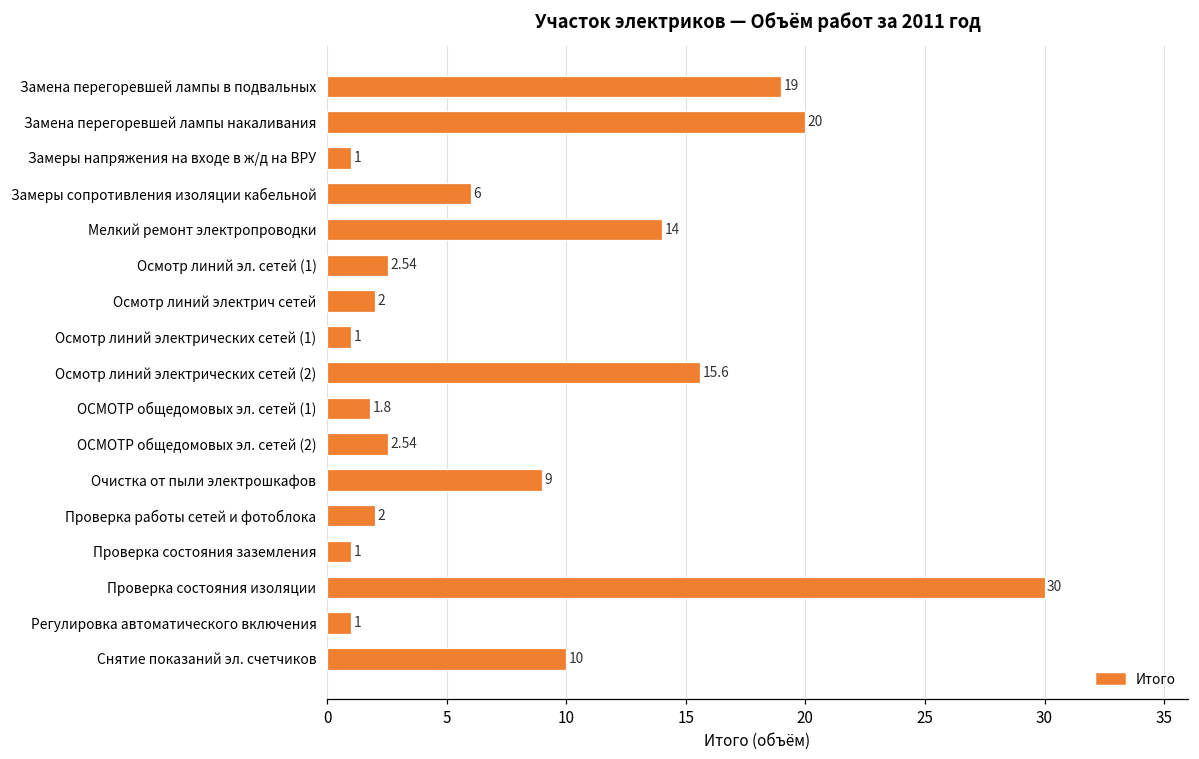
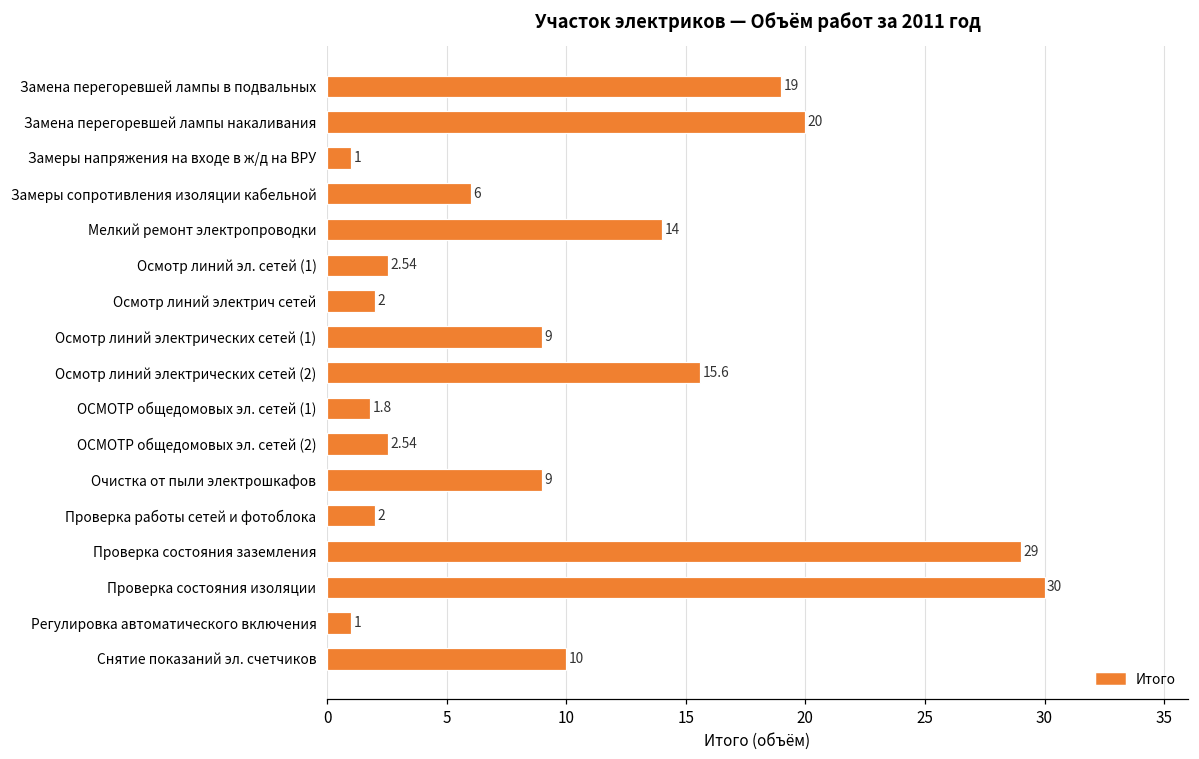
Осмотр линий электрических сетей (1): 1 -> 9
Проверка состояния заземления: 1 -> 29
